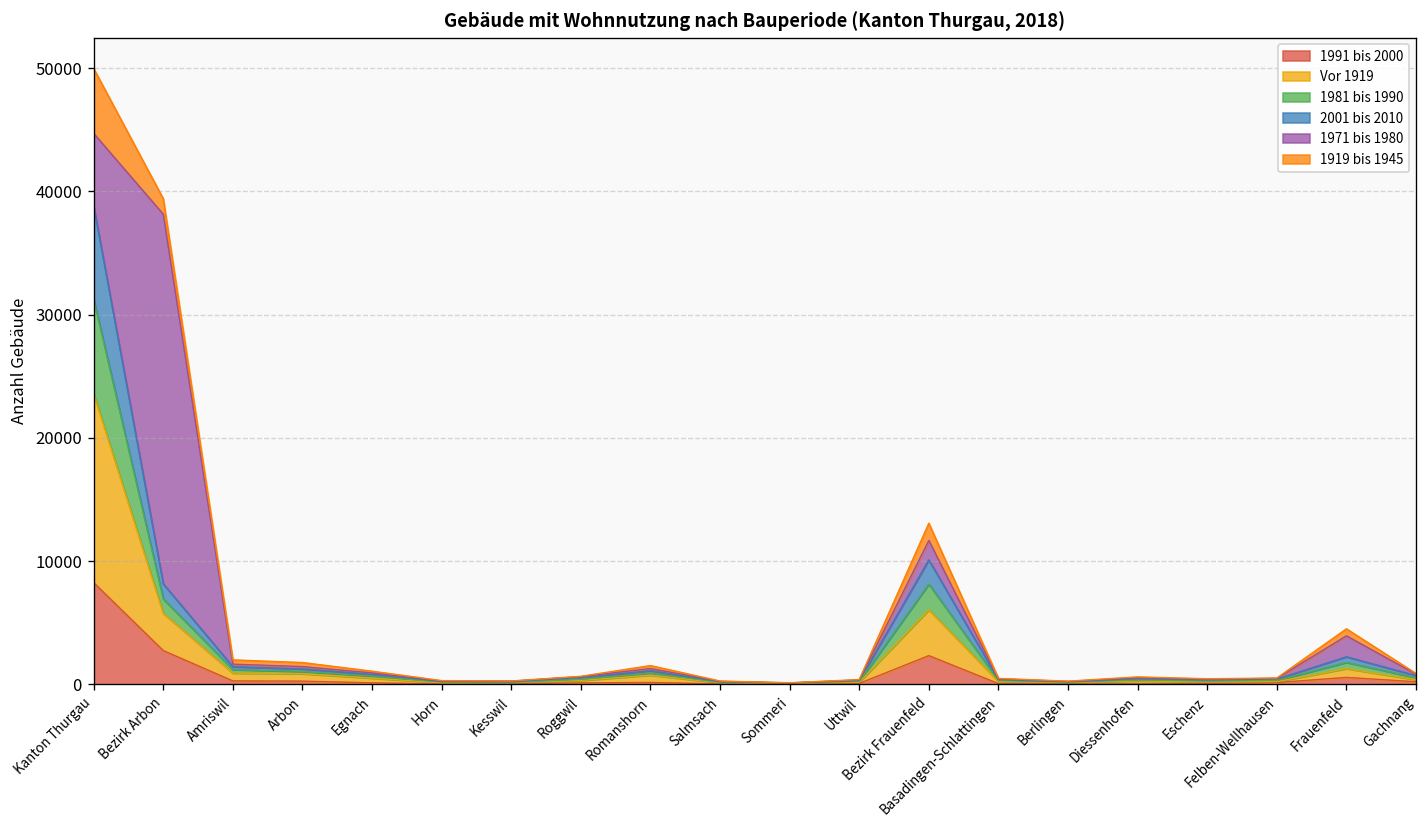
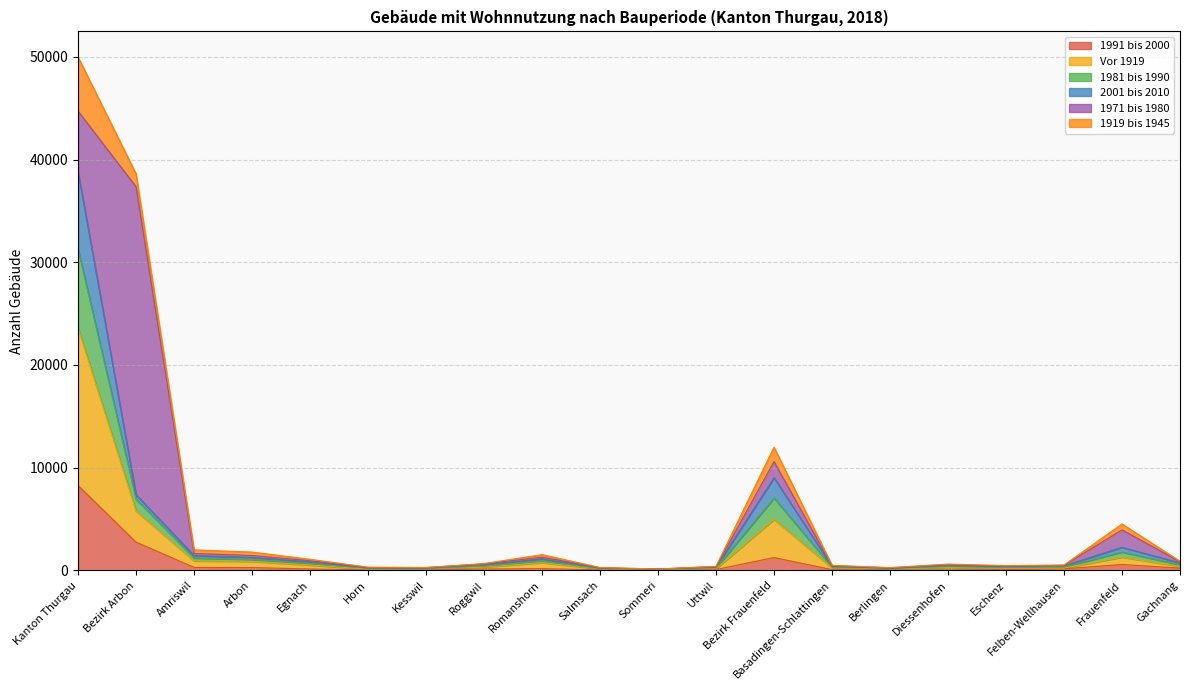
2001 bis 2010, Bezirk Arbon: 1200 -> 400
1991 bis 2000, Bezirk Frauenfeld: 2300 -> 1200
